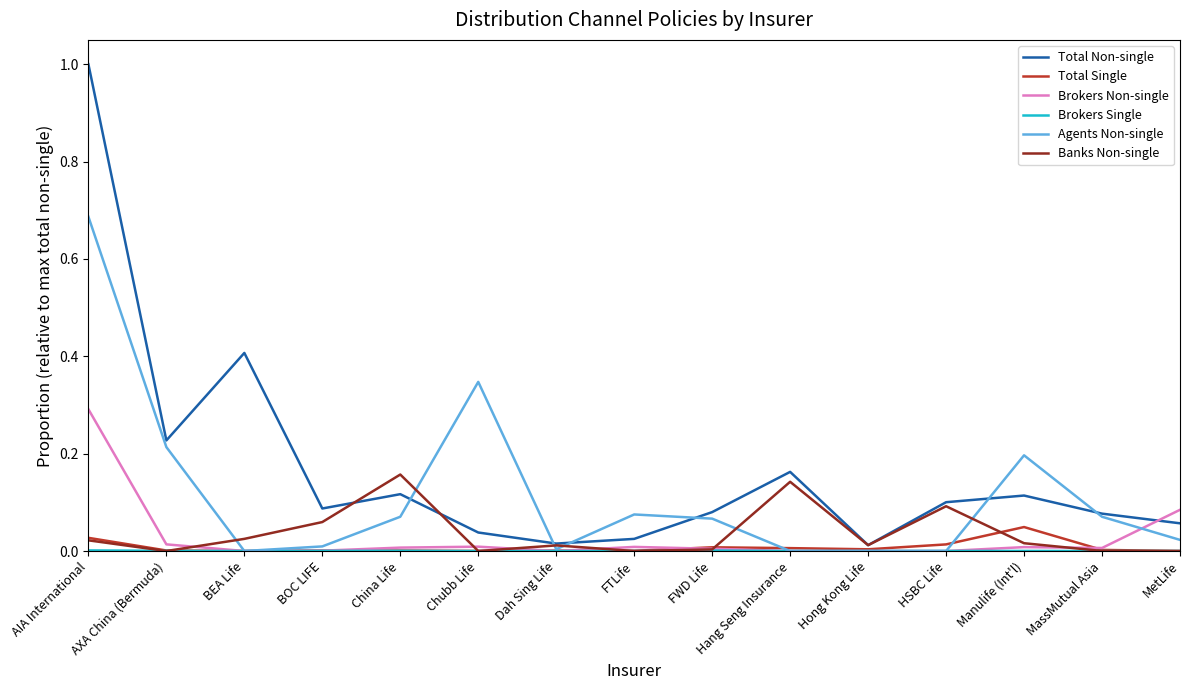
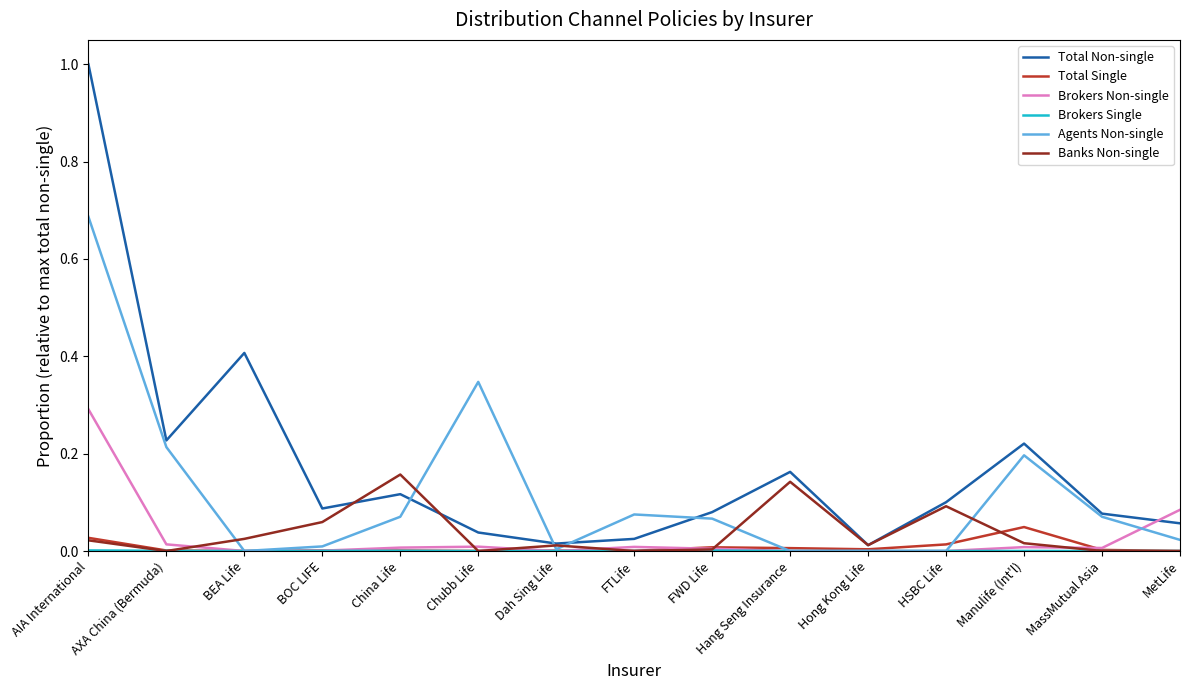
Total Non-single, Manulife (Int'l): 0.11 -> 0.22
